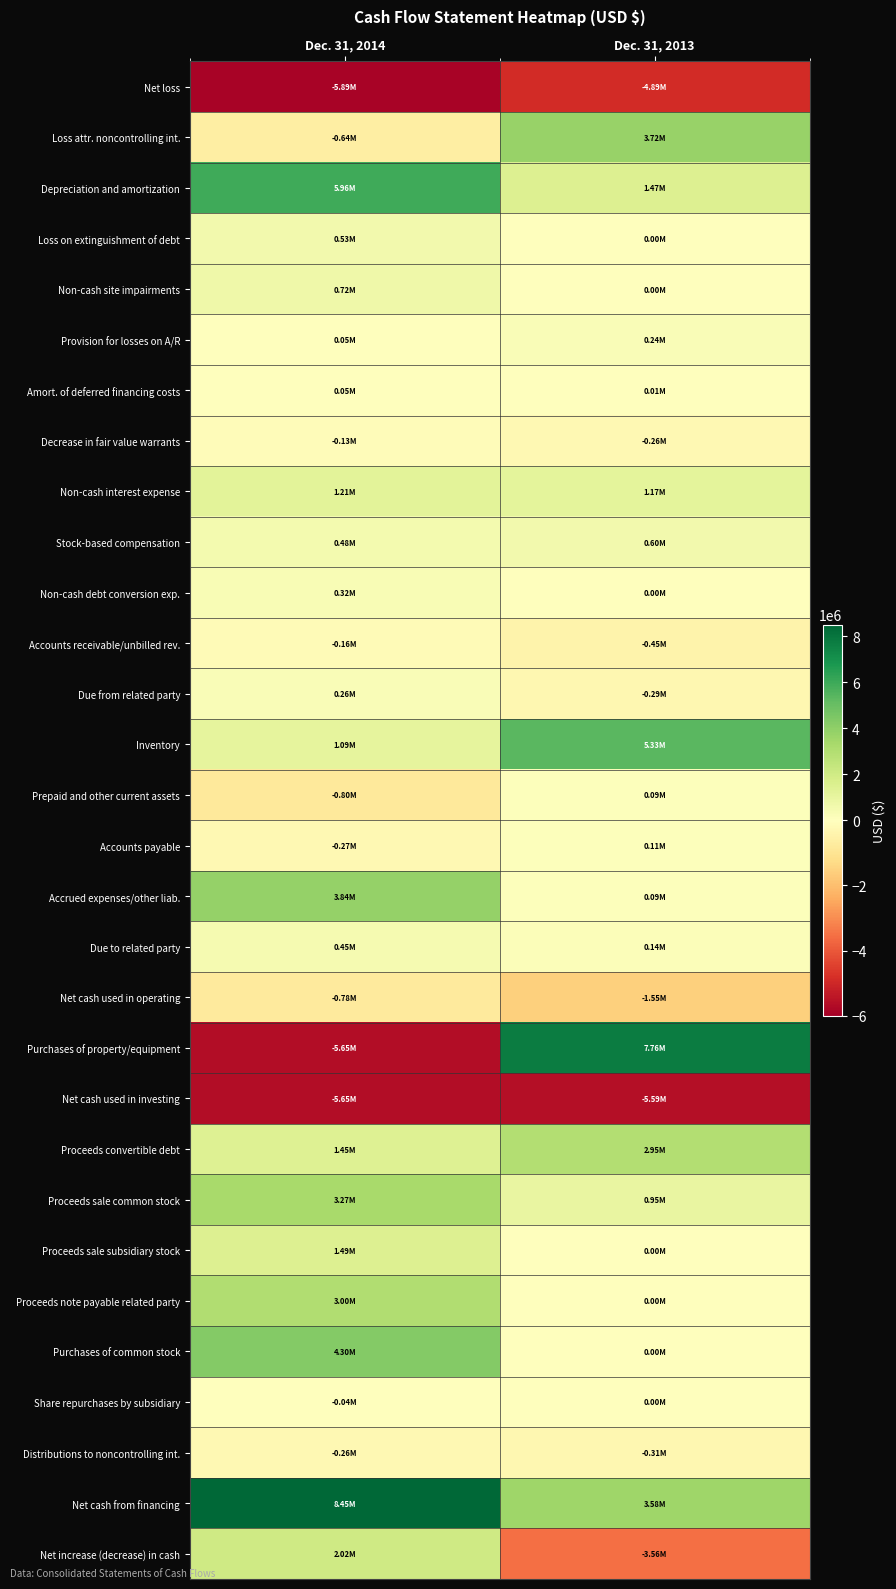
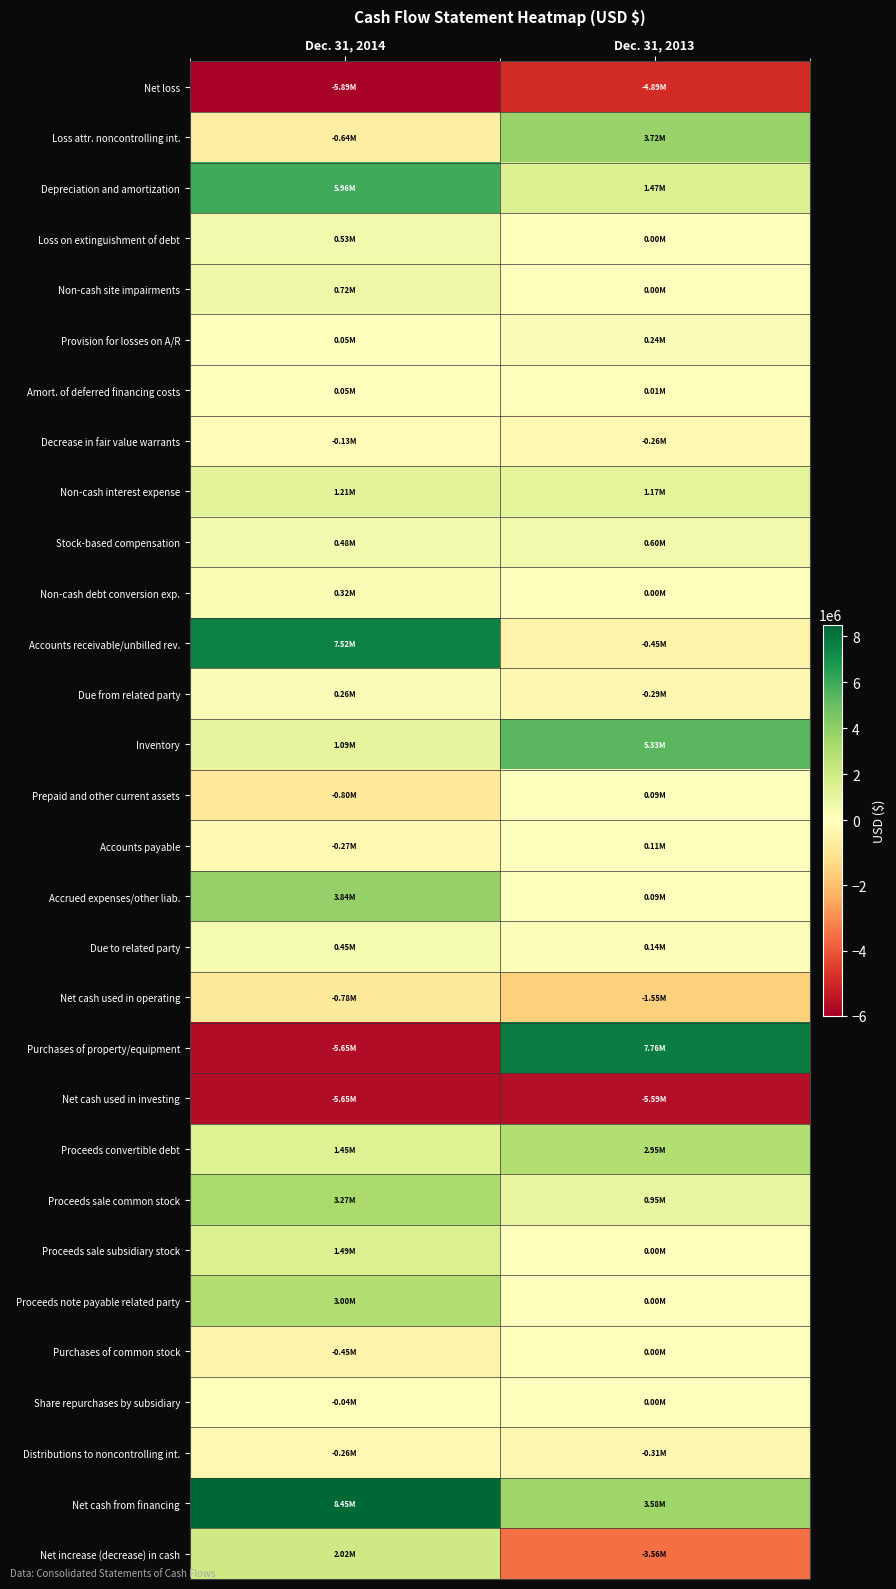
Accounts receivable/unbilled rev., Dec. 31, 2014: -0.16M -> 7.52M
Purchases of common stock, Dec. 31, 2014: 4.30M -> -0.45M
